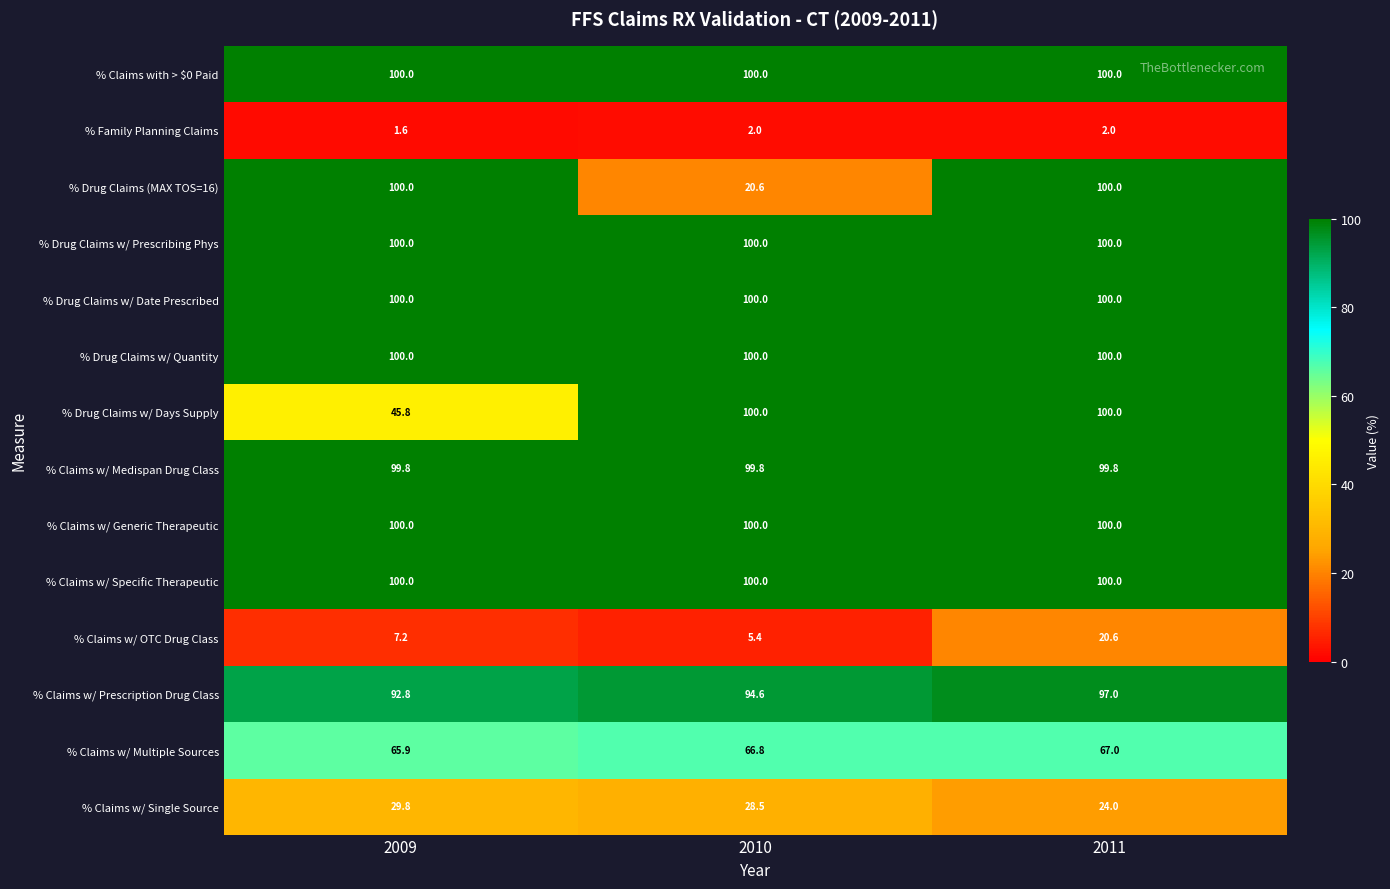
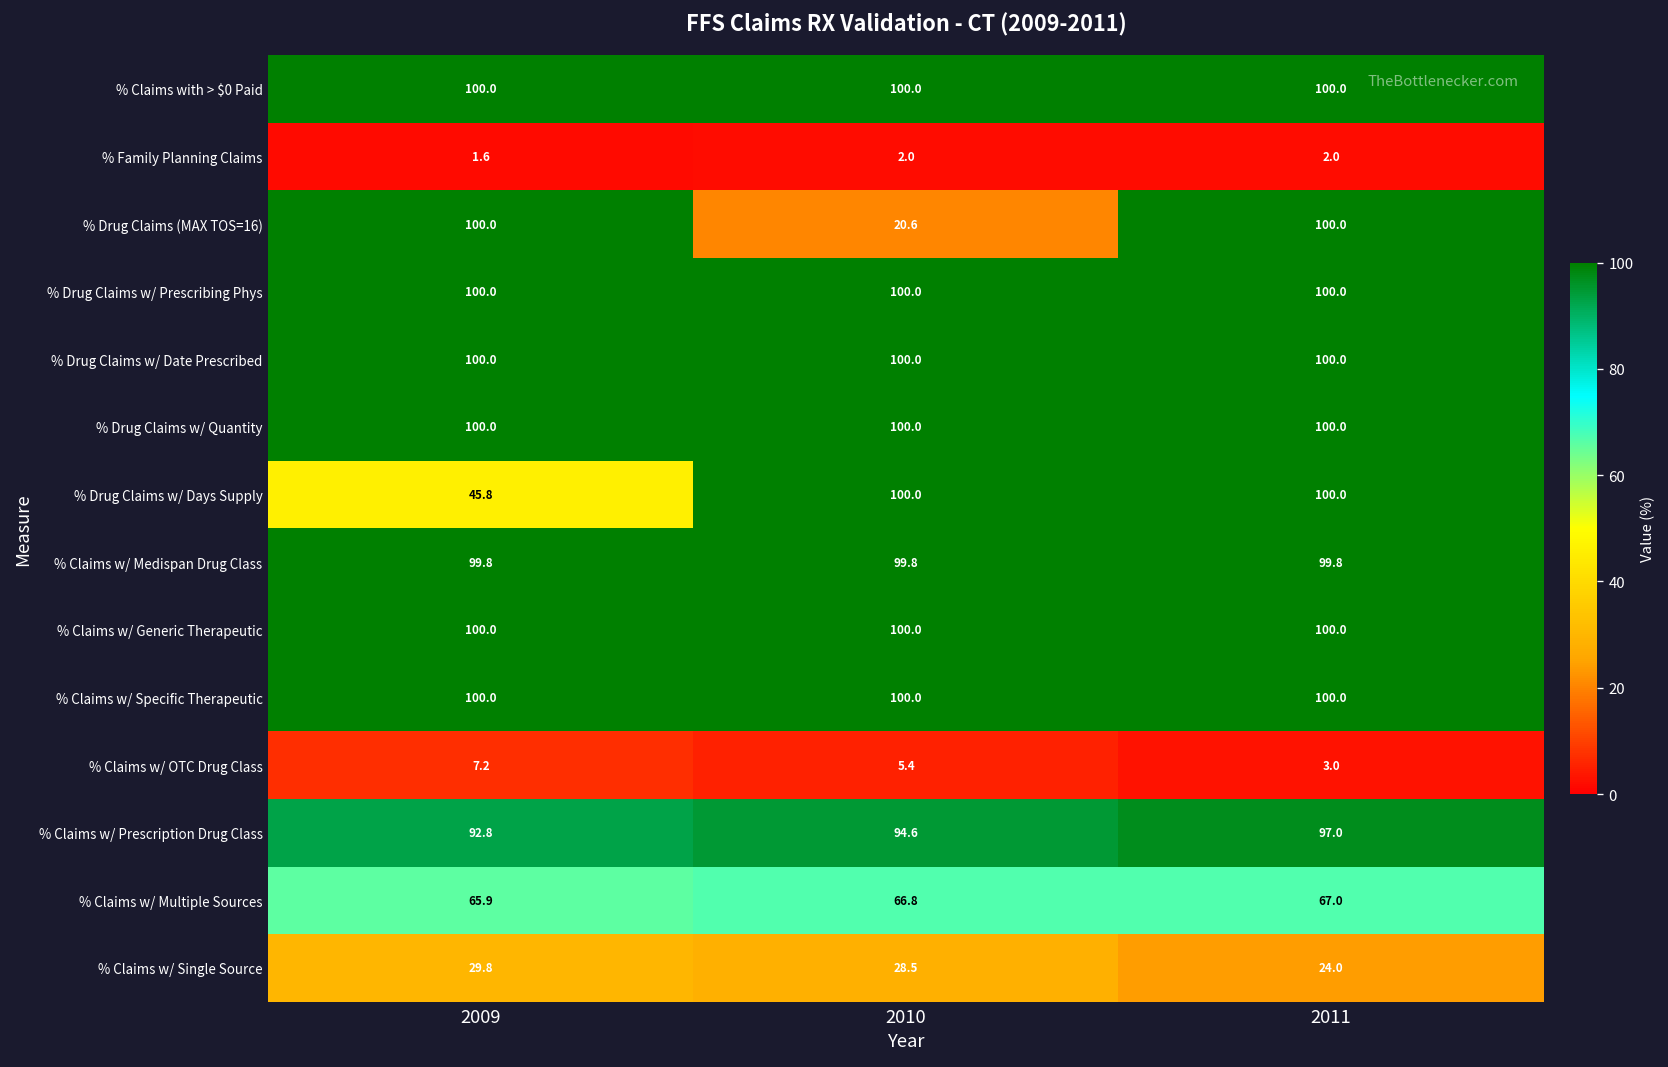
% Claims w/ OTC Drug Class, 2011: 20.6 -> 3.0
